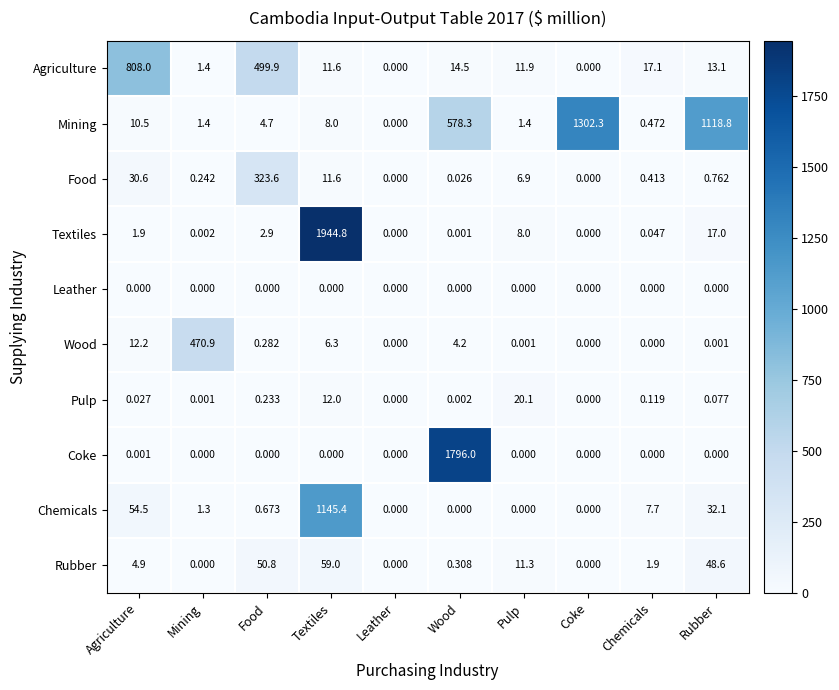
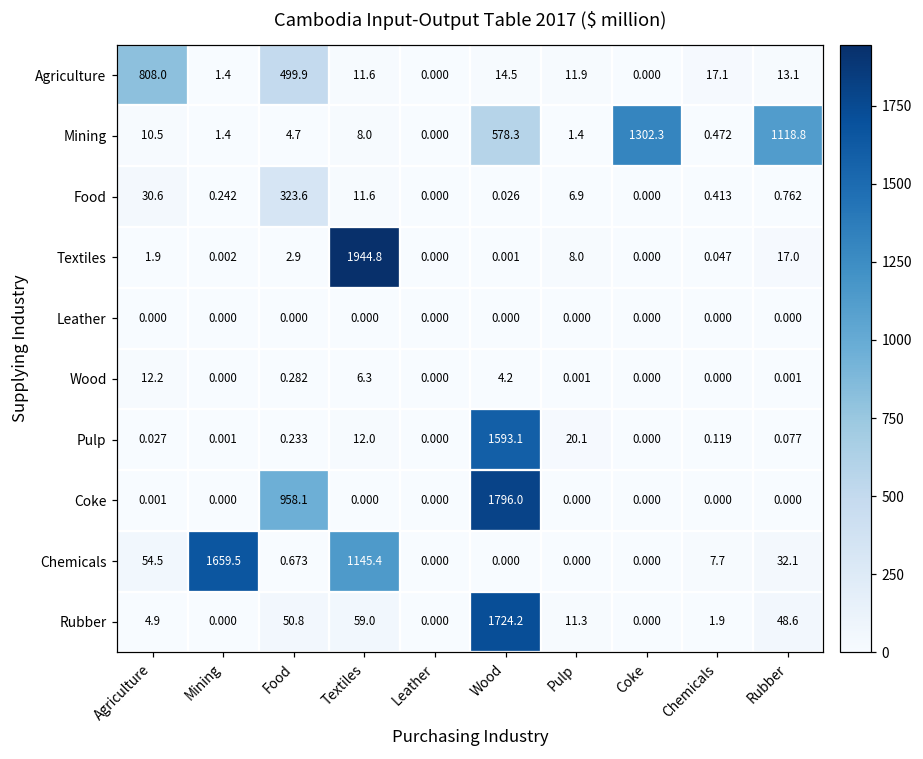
Wood, Mining: 470.9 -> 0.000
Pulp, Wood: 0.002 -> 1593.1
Coke, Food: 0.000 -> 958.1
Chemicals, Mining: 1.3 -> 1659.5
Rubber, Wood: 0.308 -> 1724.2
